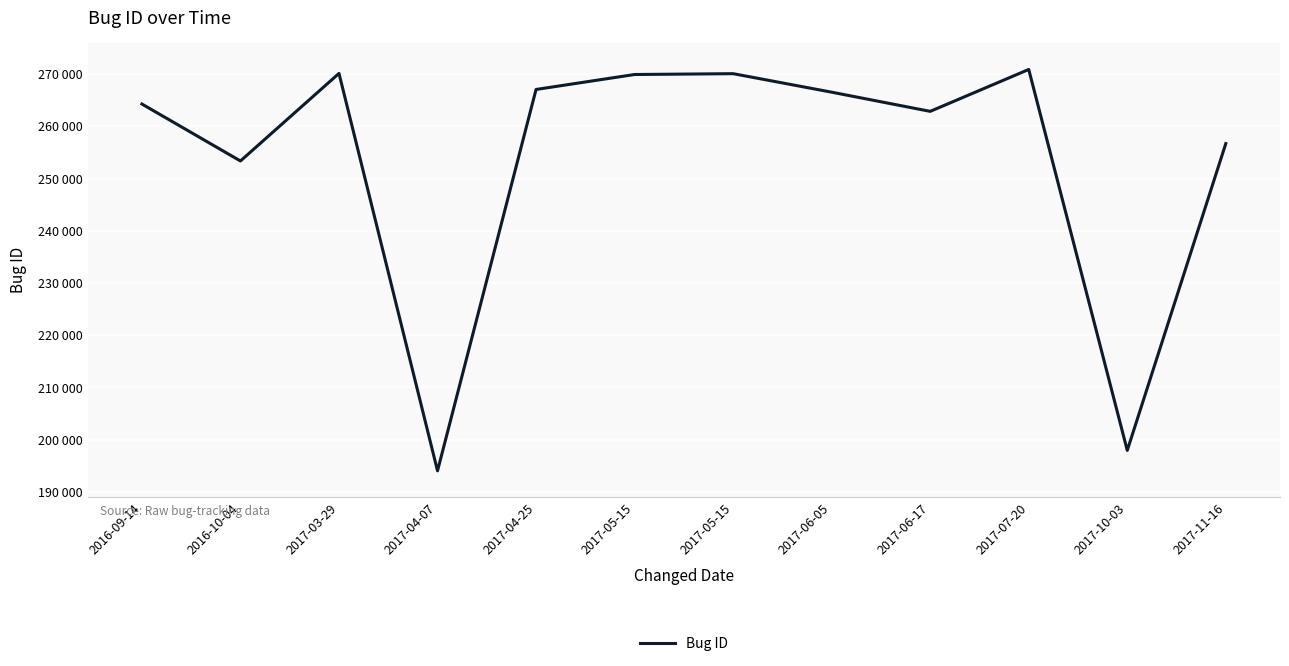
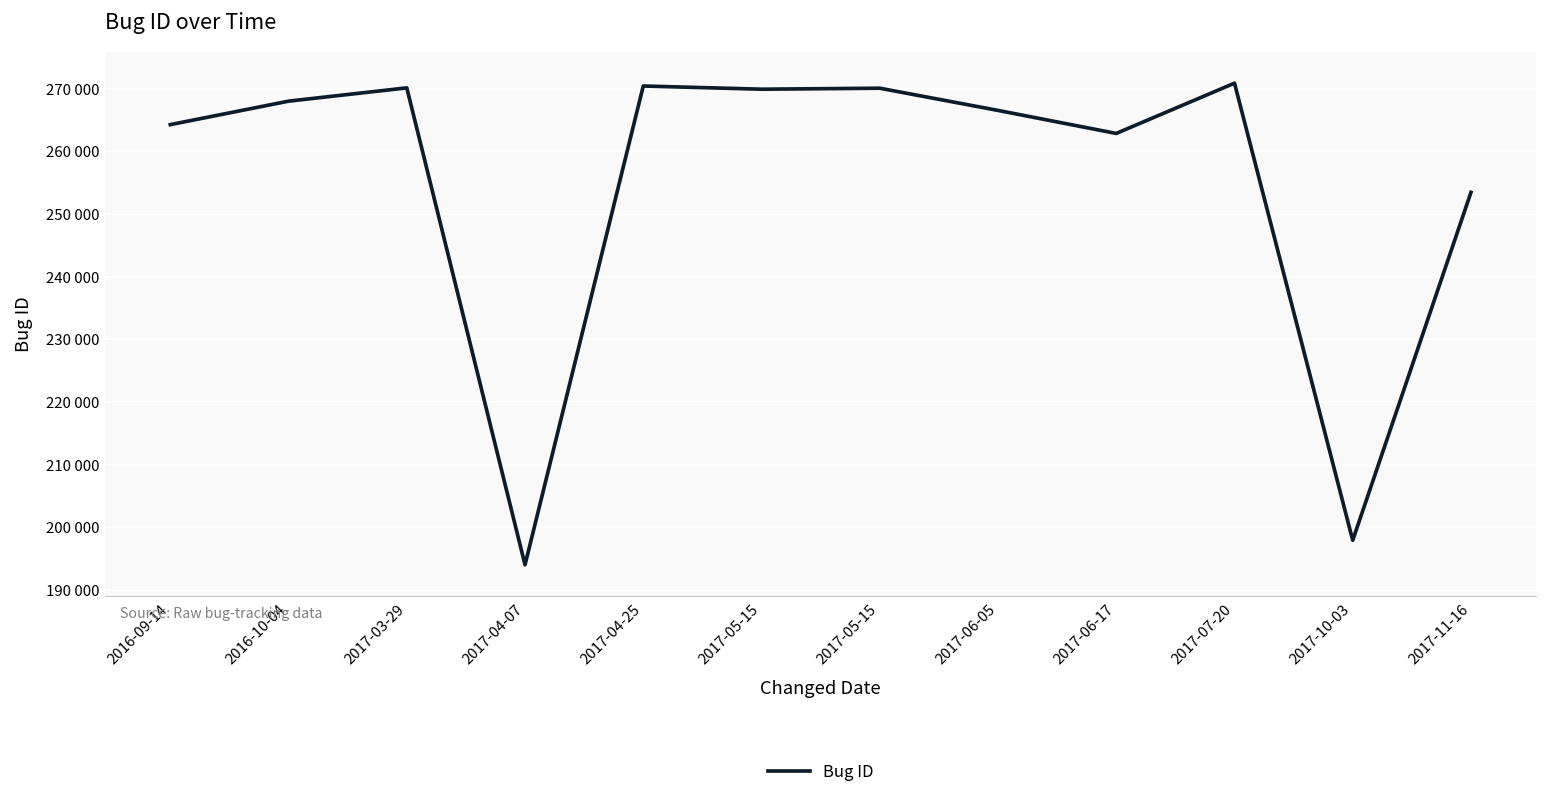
2016-10-04: 253000 -> 268000
2017-04-25: 267000 -> 270000
2017-11-16: 257000 -> 253000
